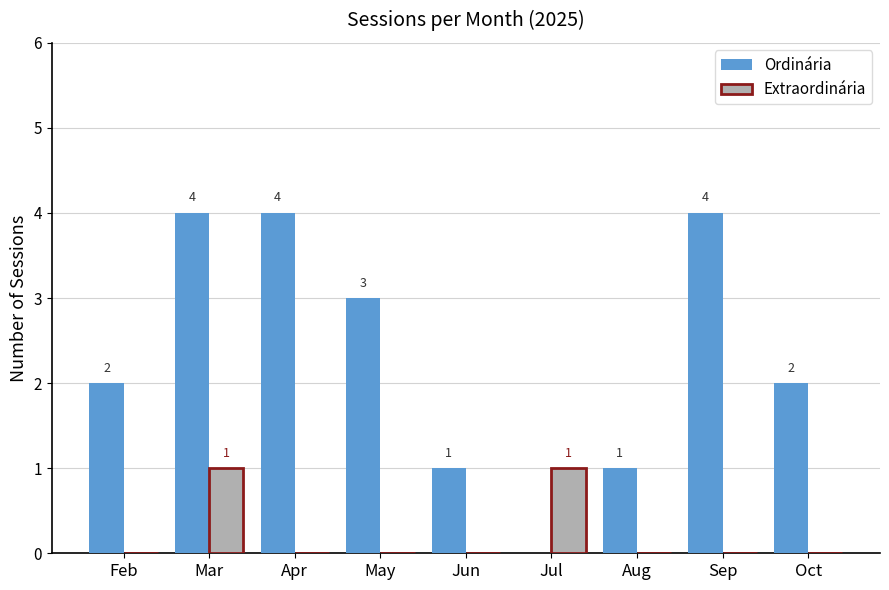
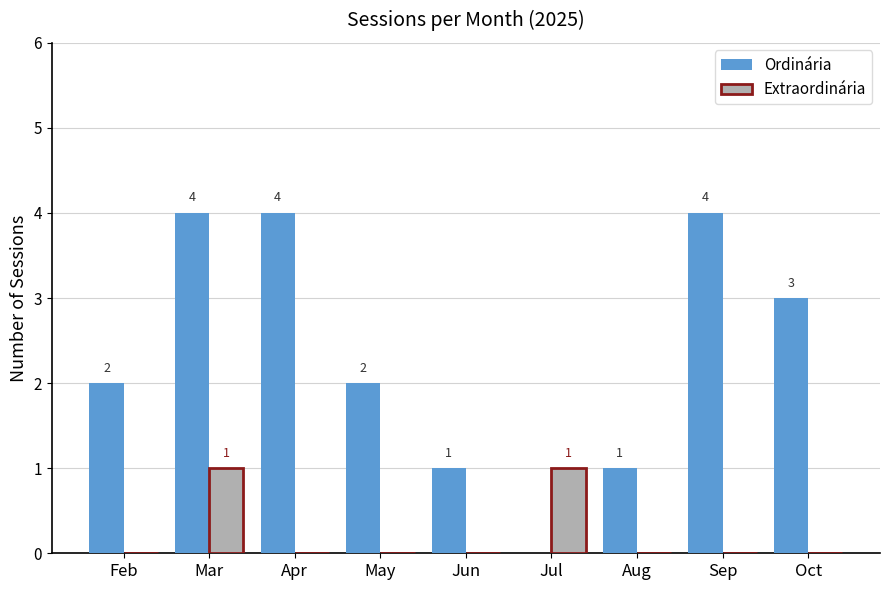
Ordinária, May: 3 -> 2
Ordinária, Oct: 2 -> 3
